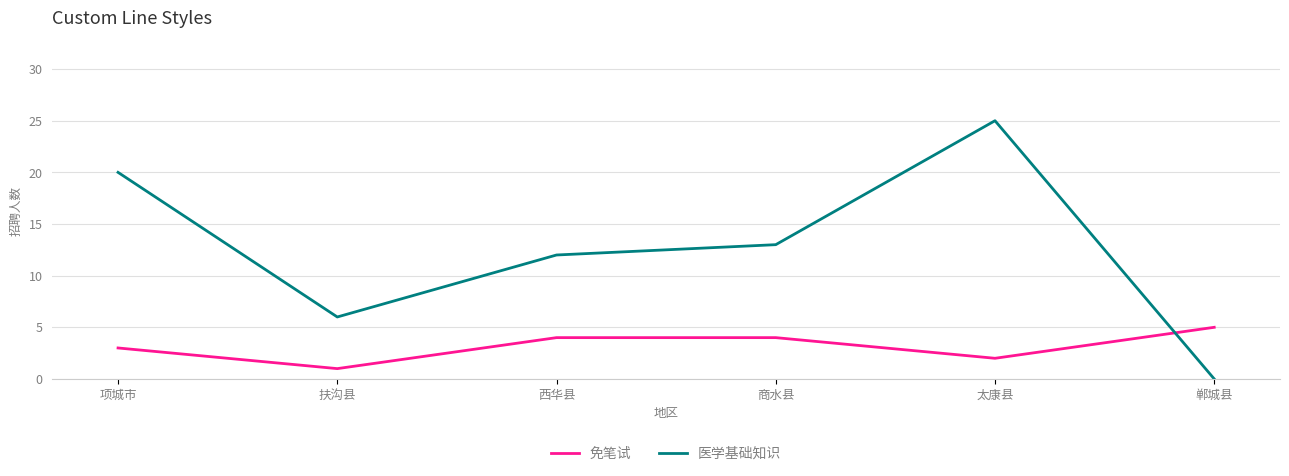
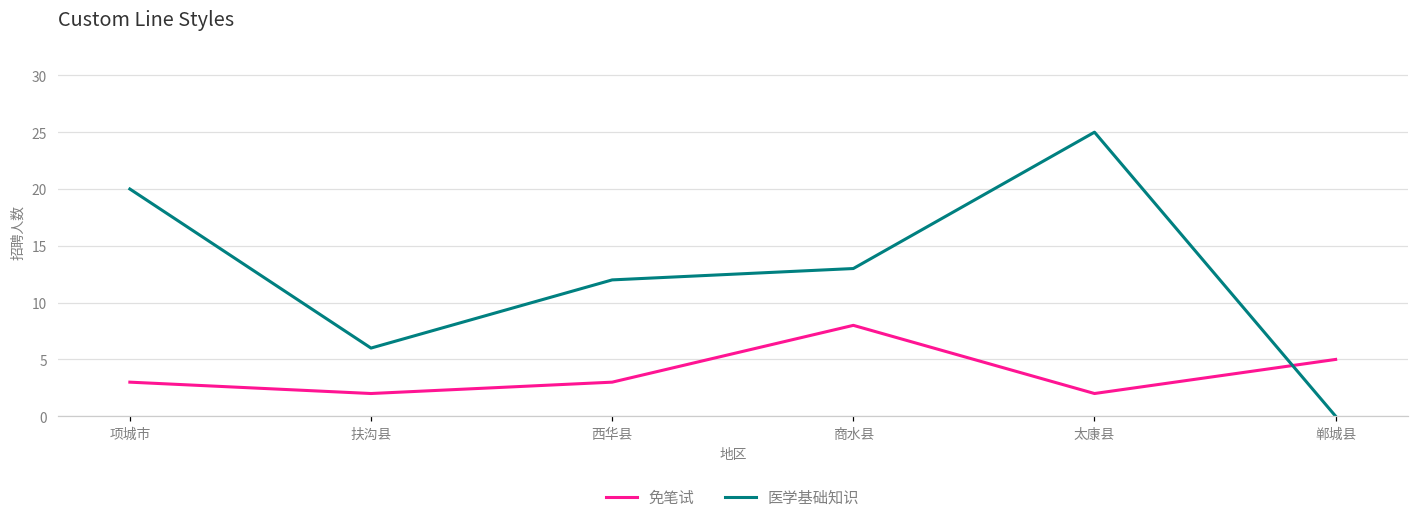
免笔试, 扶沟县: 1 -> 2
免笔试, 西华县: 4 -> 3
免笔试, 商水县: 4 -> 8
